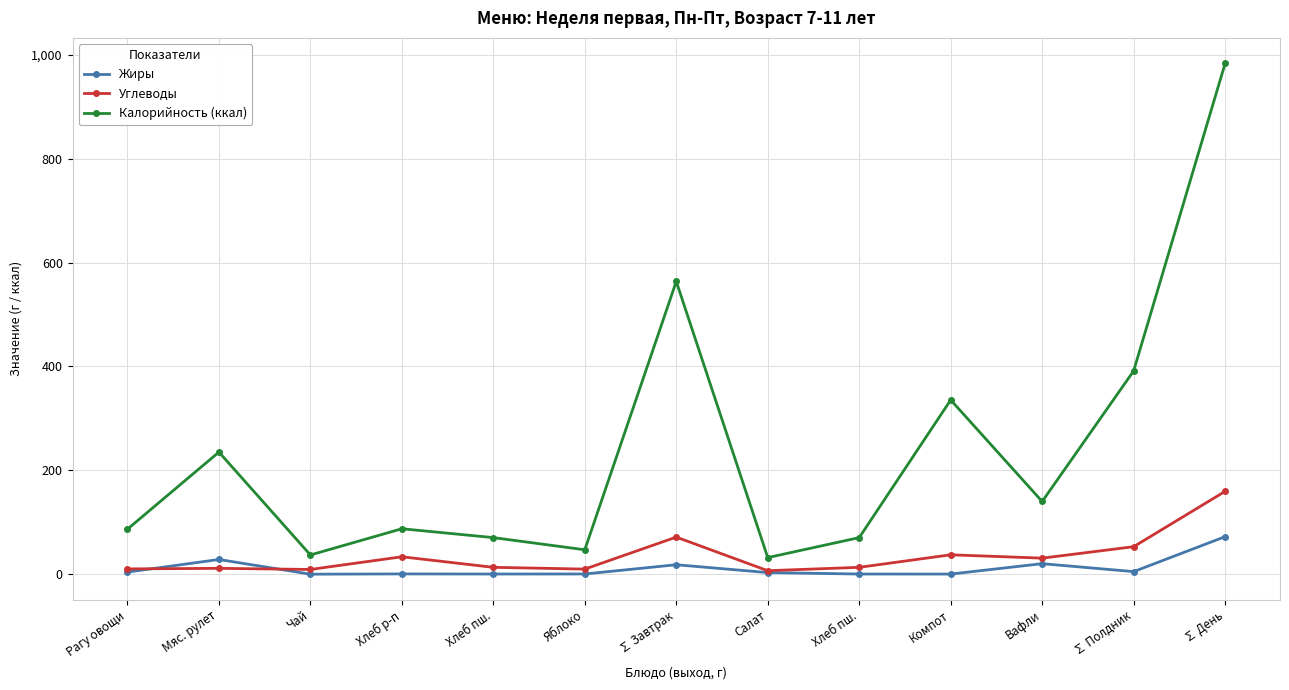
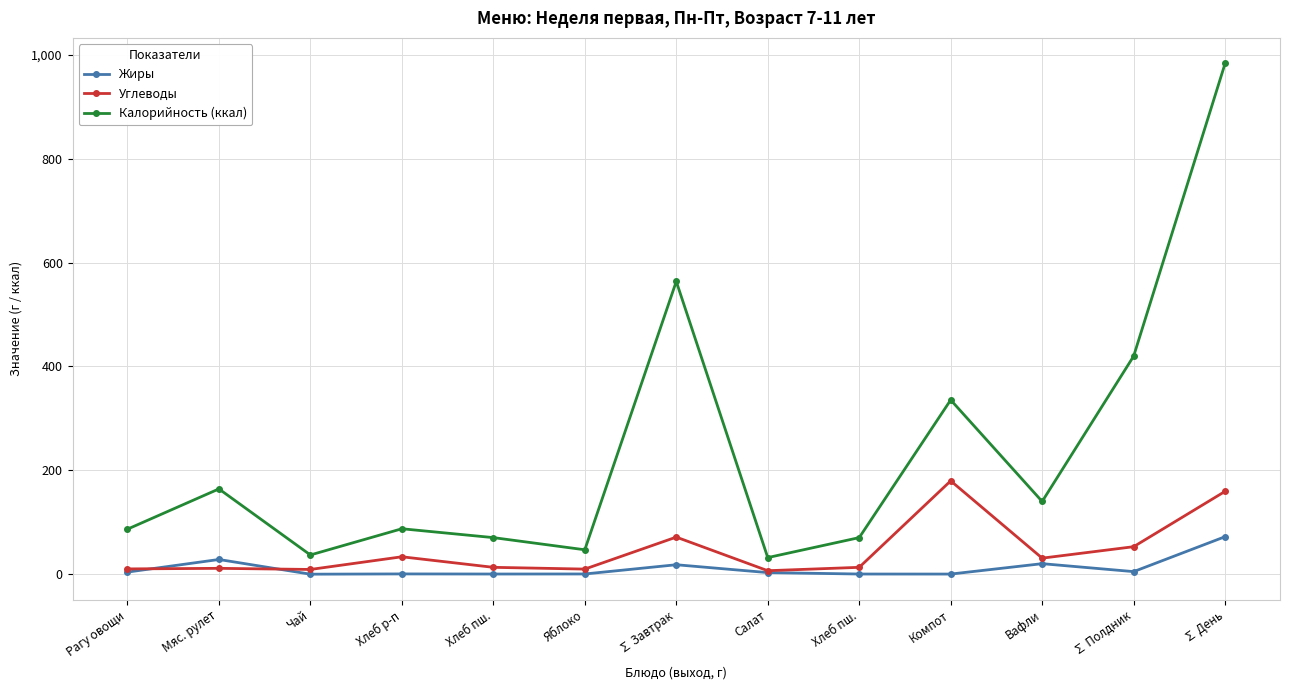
Калорийность (ккал), Мяс. рулет: 240 -> 160
Углеводы, Компот: 40 -> 180
Калорийность (ккал), ∑ Полдник: 390 -> 420
